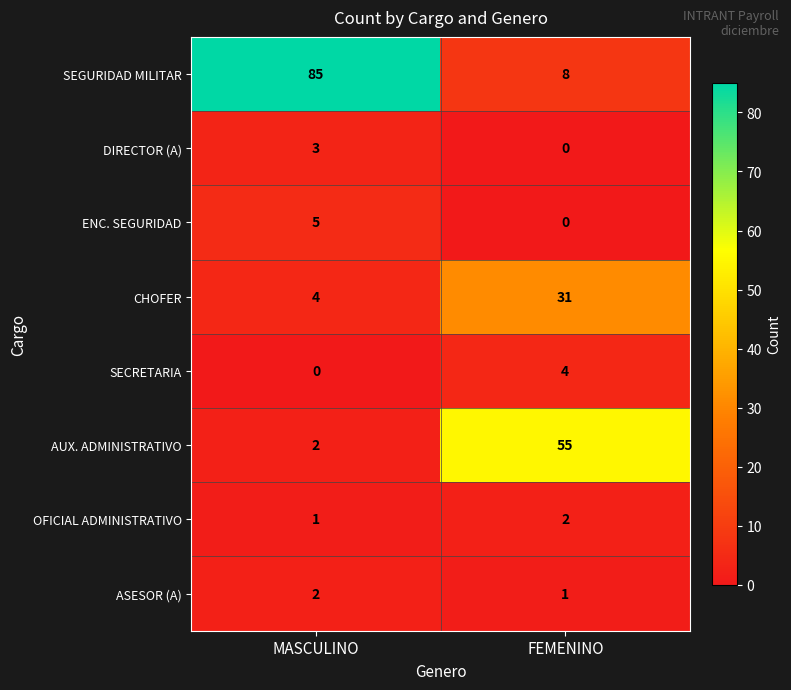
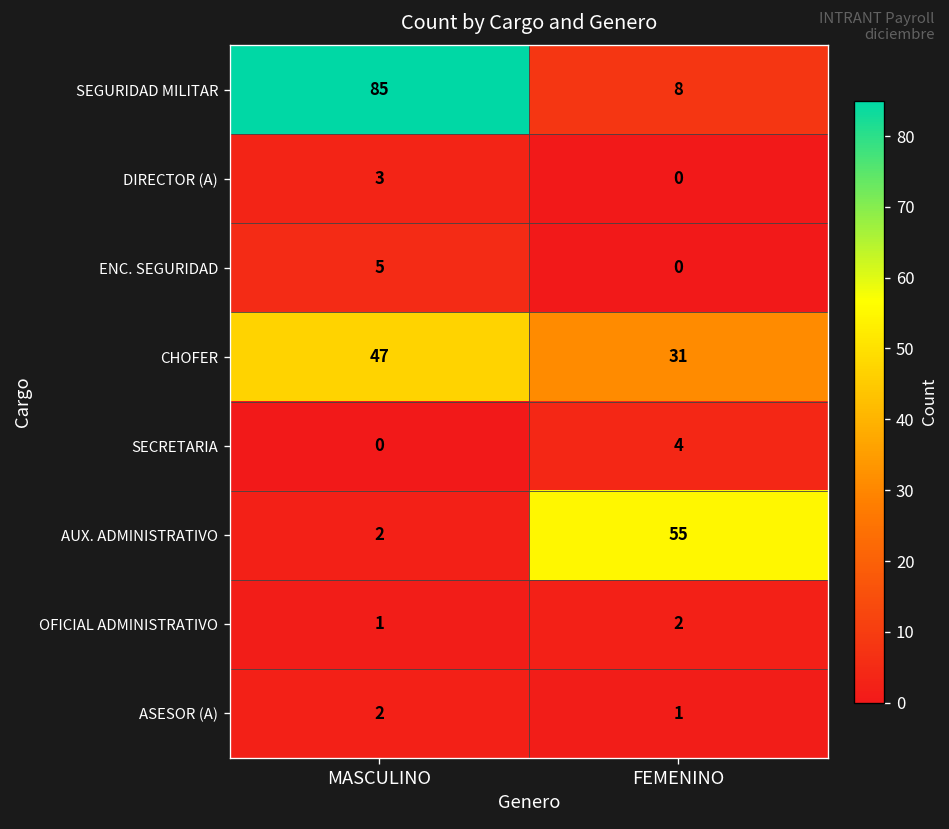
CHOFER, MASCULINO: 4 -> 47
